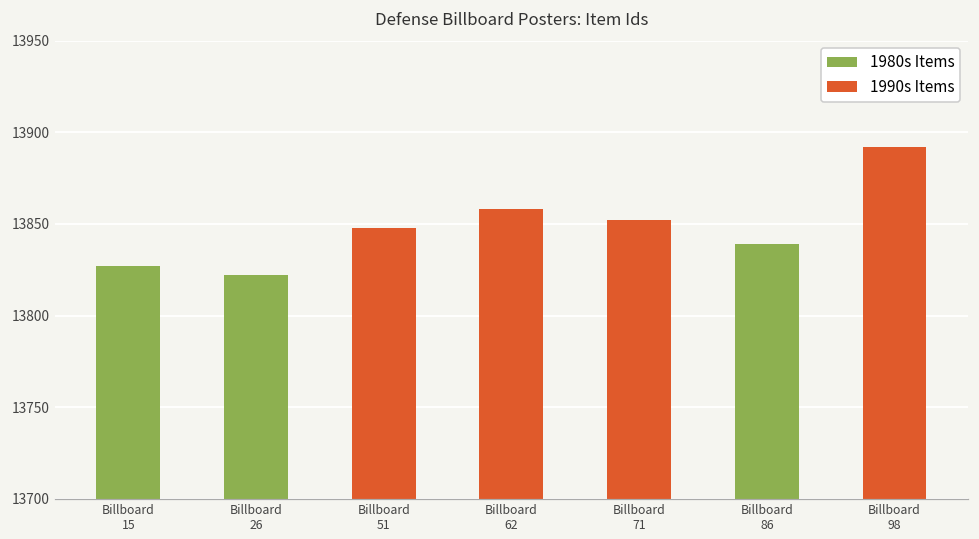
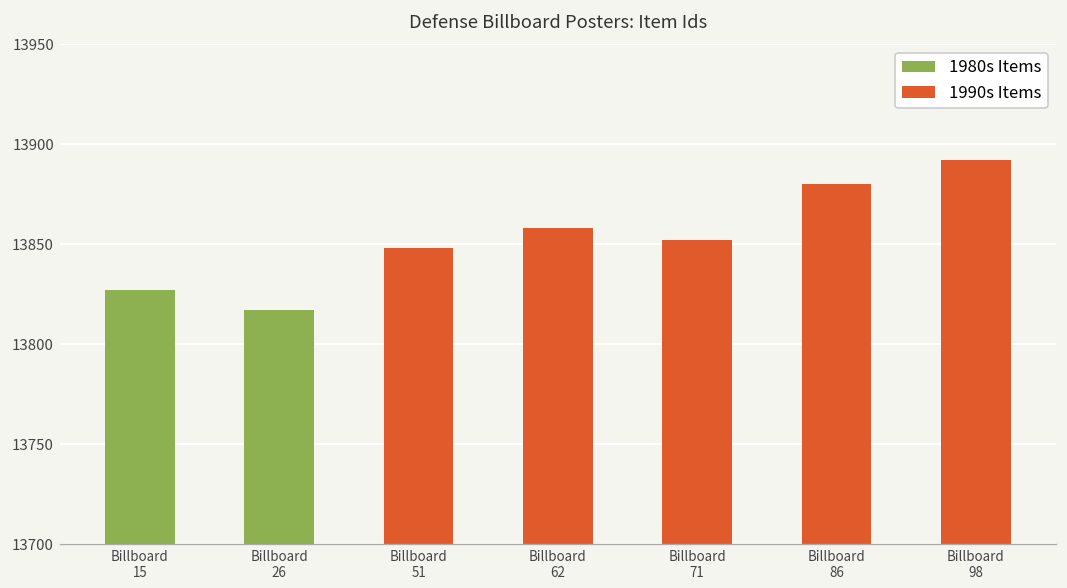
Billboard 26: 13822 -> 13817
Billboard 86: 13839 -> 13880
